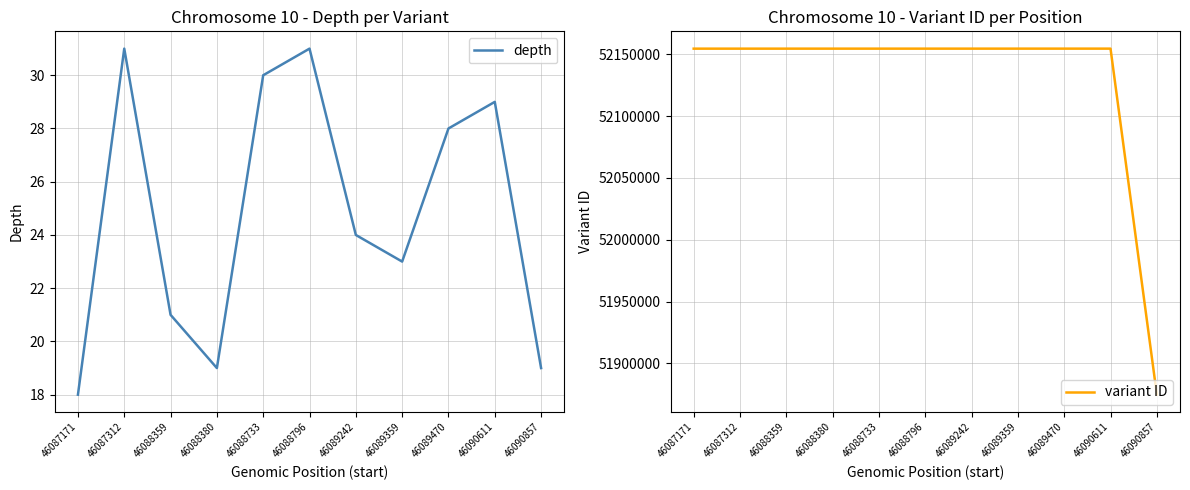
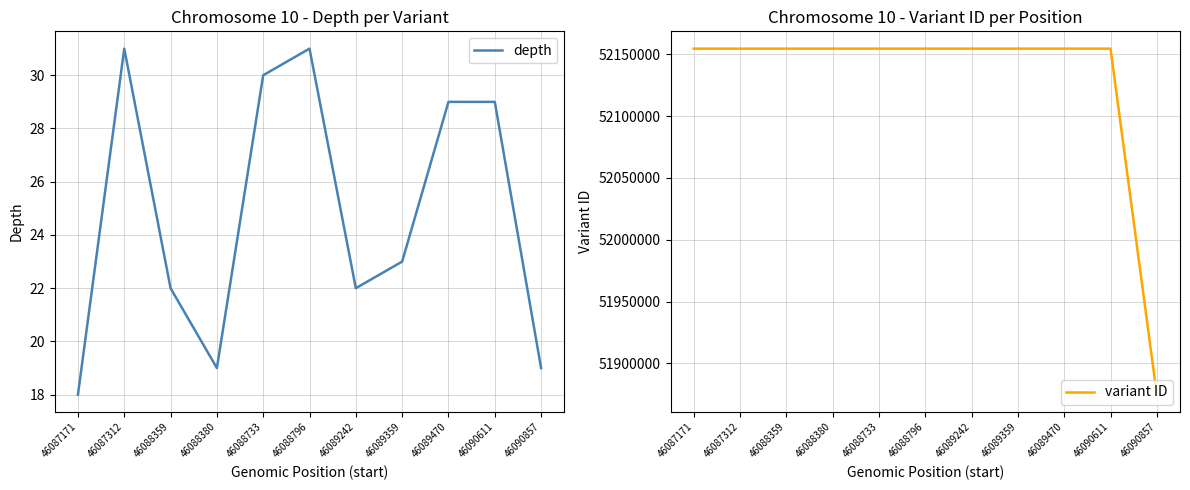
Chromosome 10 - Depth per Variant, 46088359: 21 -> 22
Chromosome 10 - Depth per Variant, 46089242: 24 -> 22
Chromosome 10 - Depth per Variant, 46089470: 28 -> 29
